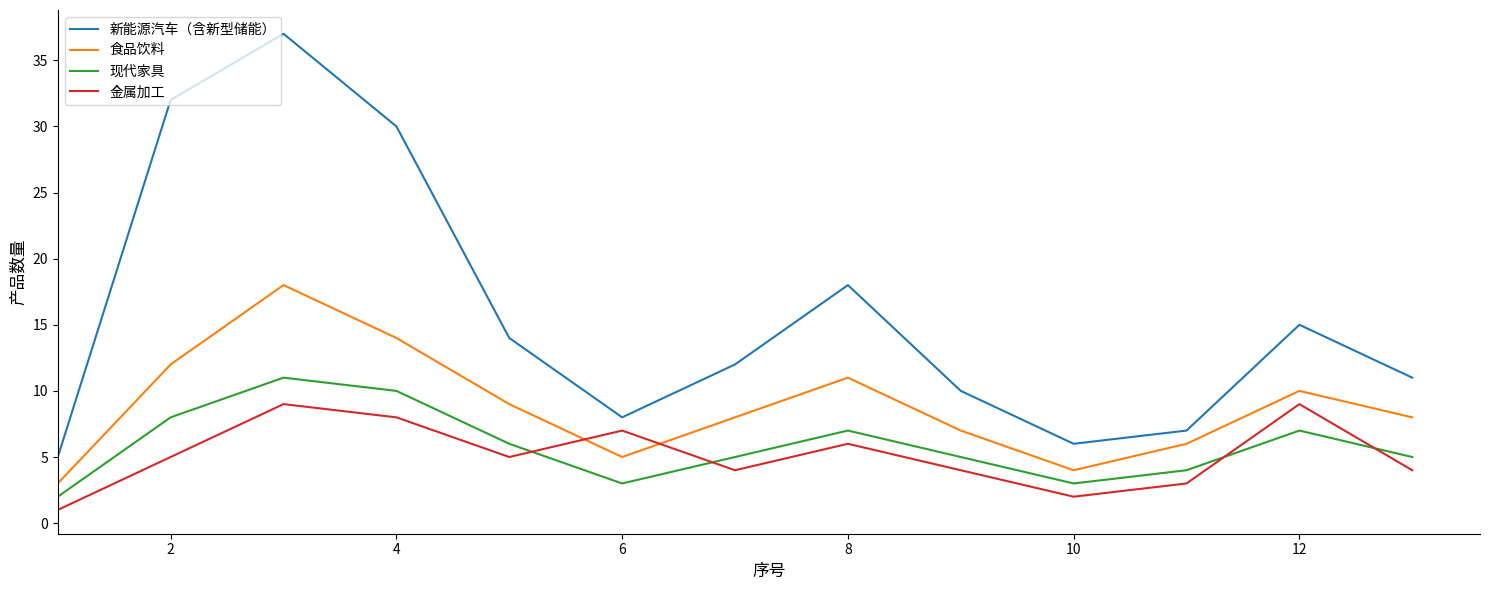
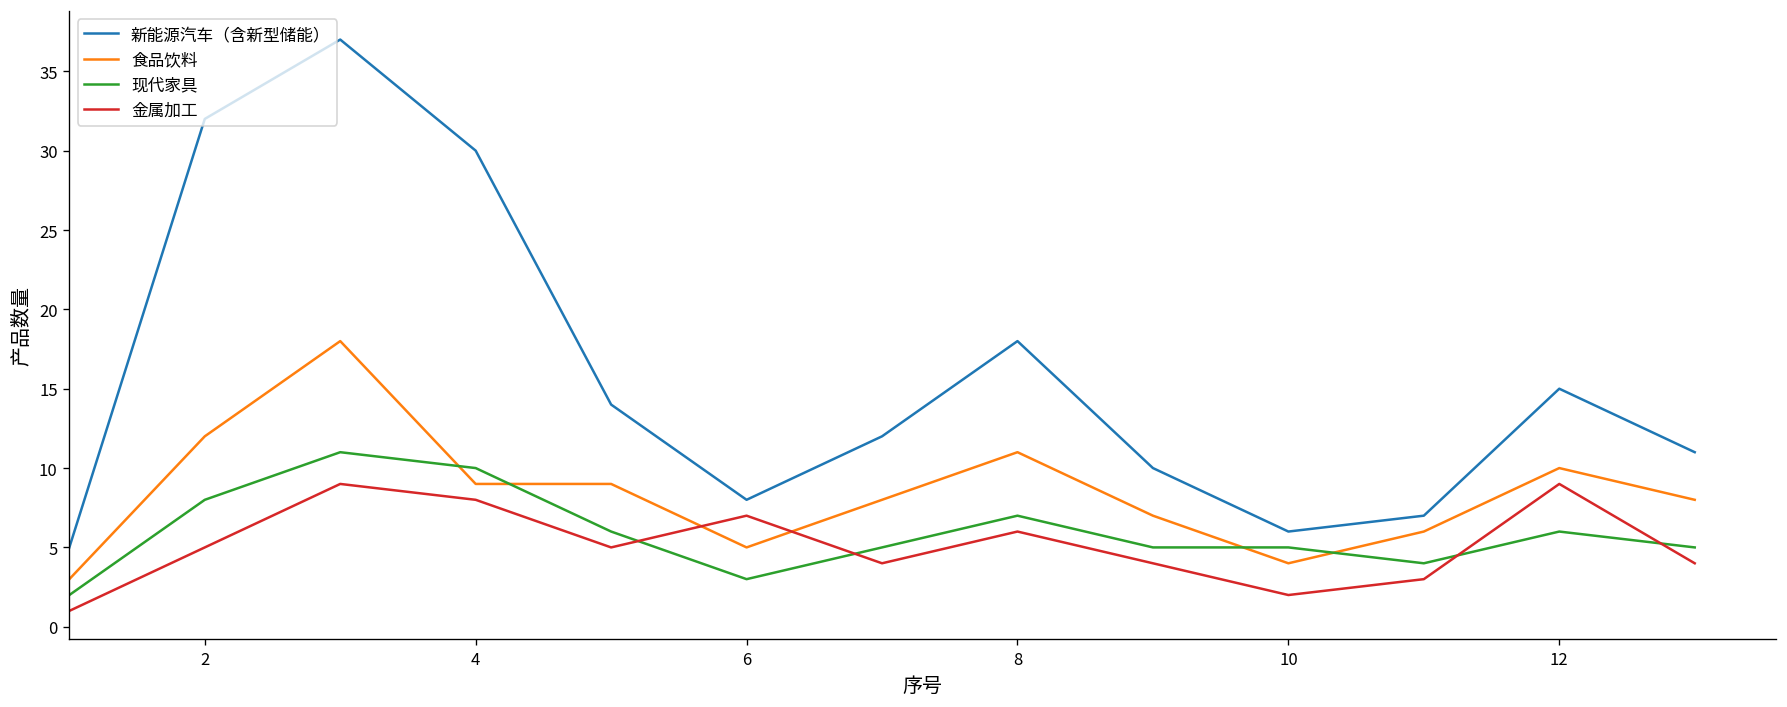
食品饮料, 4: 14 -> 9
现代家具, 10: 3 -> 5
现代家具, 12: 7 -> 6
